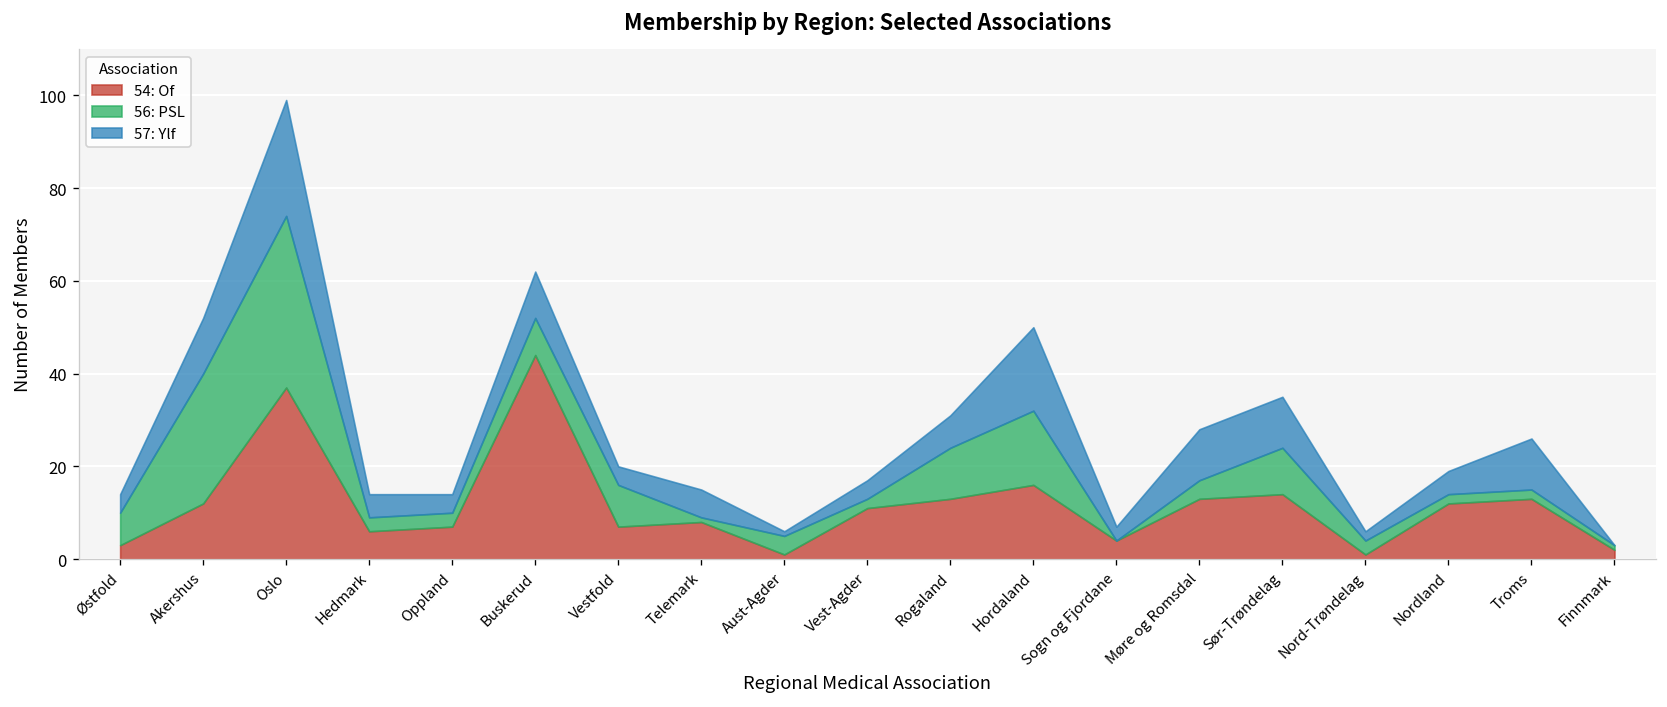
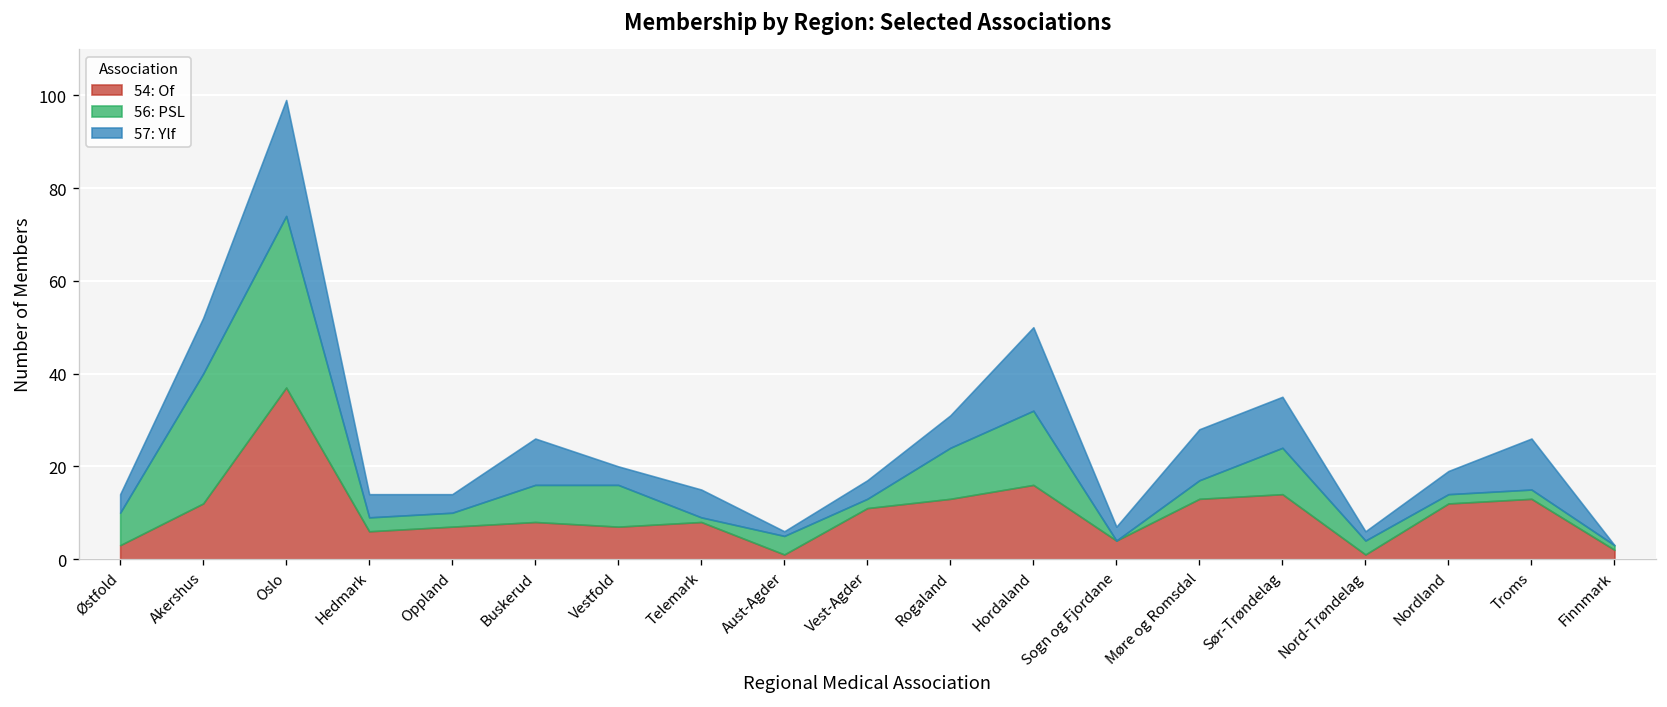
54: Of, Buskerud: 44 -> 8
